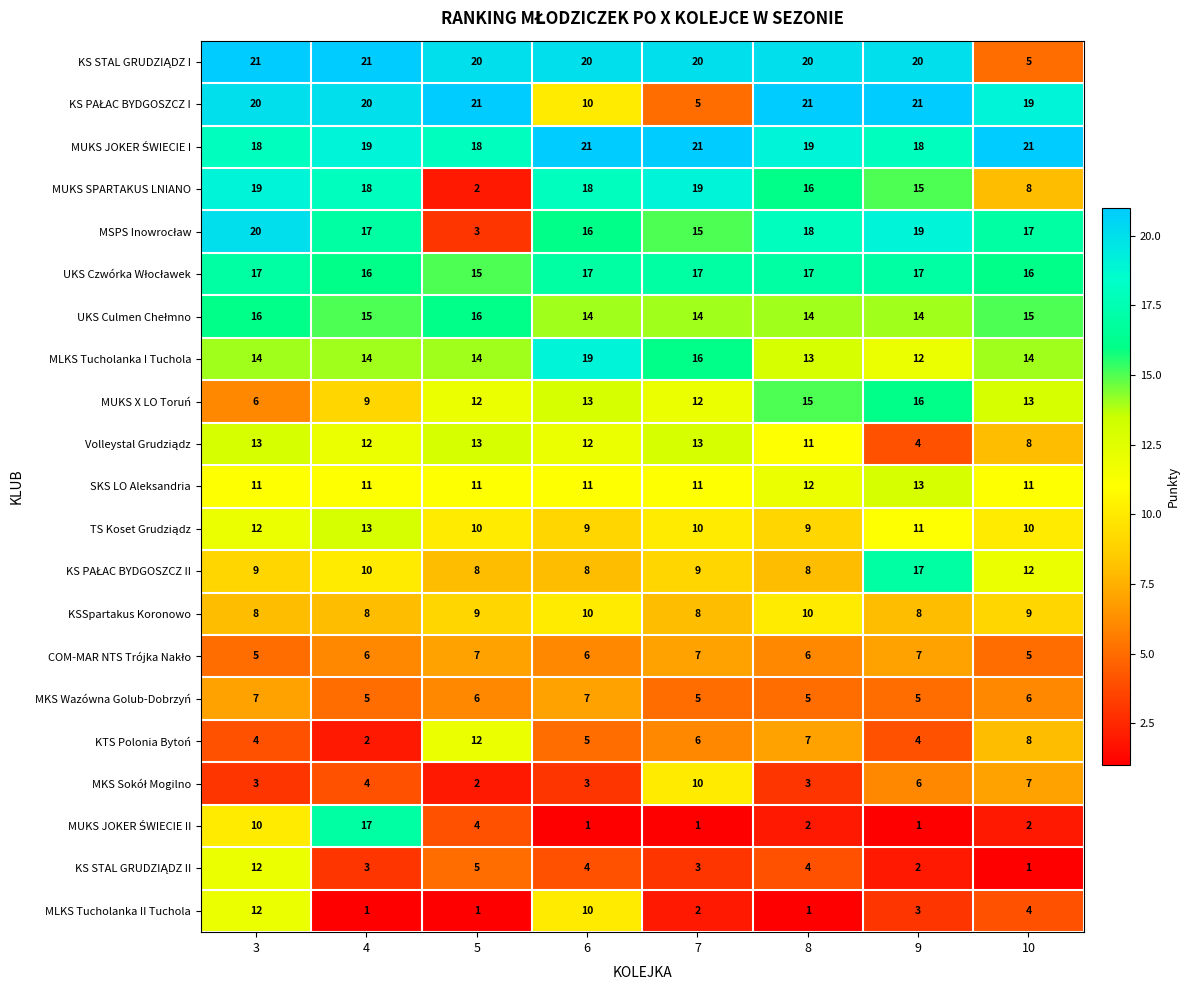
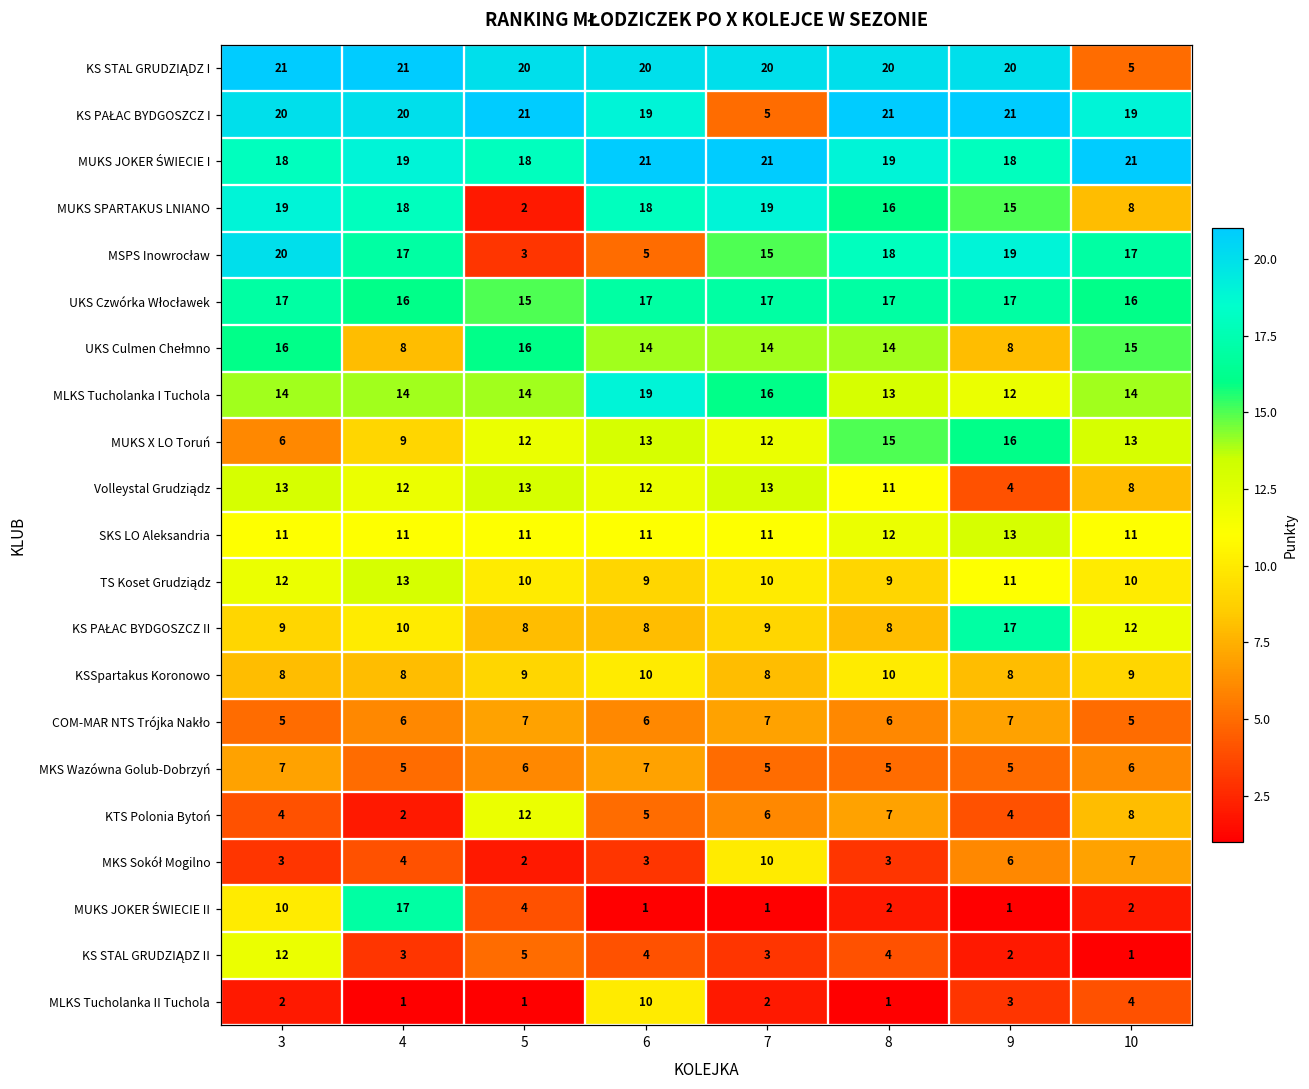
KS PAŁAC BYDGOSZCZ I, 6: 10 -> 19
MSPS Inowrocław, 6: 16 -> 5
UKS Culmen Chełmno, 4: 15 -> 8
UKS Culmen Chełmno, 9: 14 -> 8
MLKS Tucholanka II Tuchola, 3: 12 -> 2
